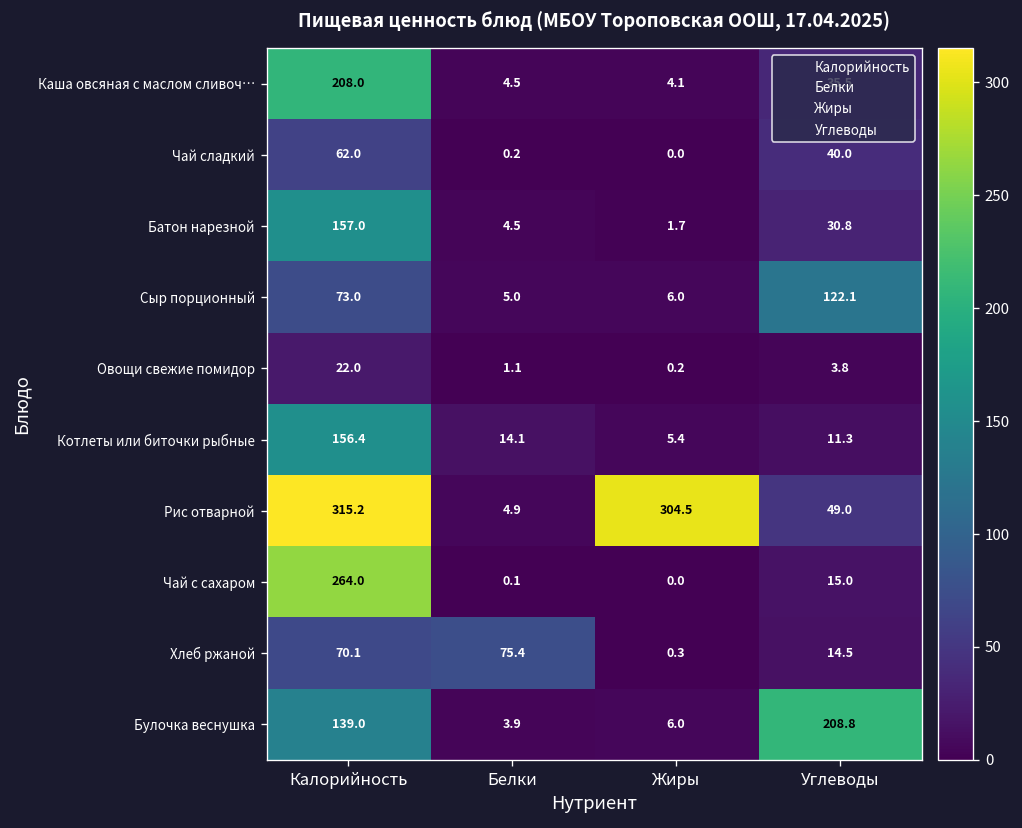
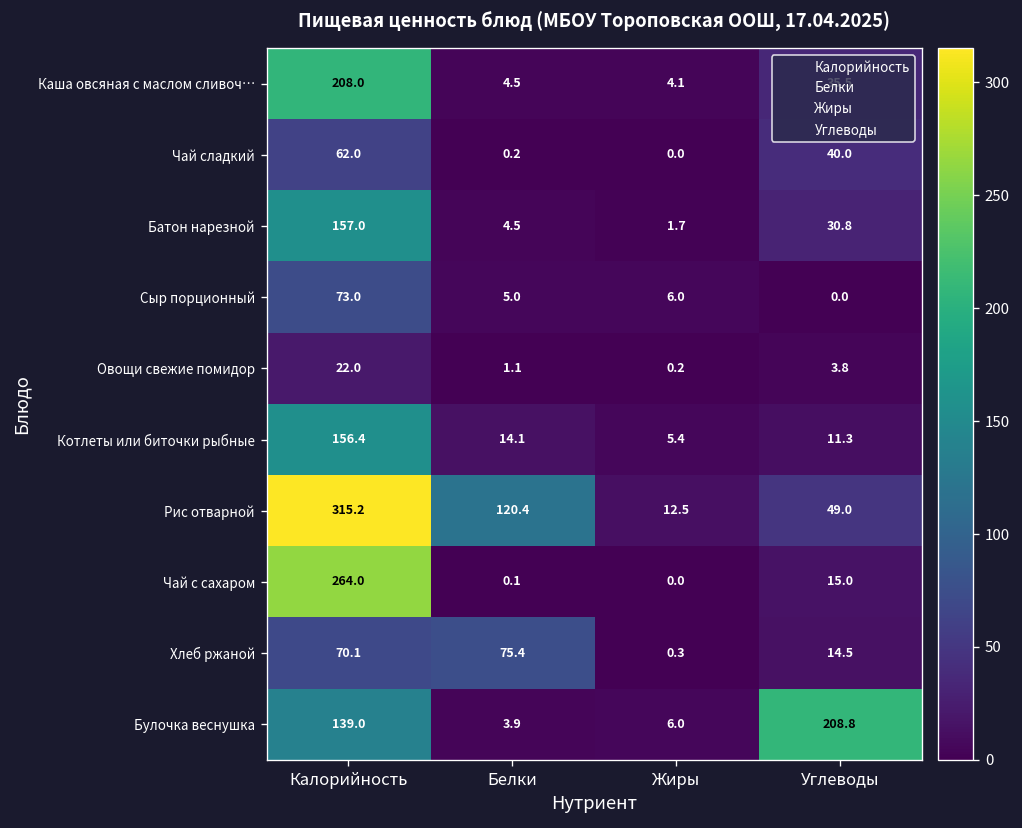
Сыр порционный, Углеводы: 122.1 -> 0.0
Рис отварной, Белки: 4.9 -> 120.4
Рис отварной, Жиры: 304.5 -> 12.5
